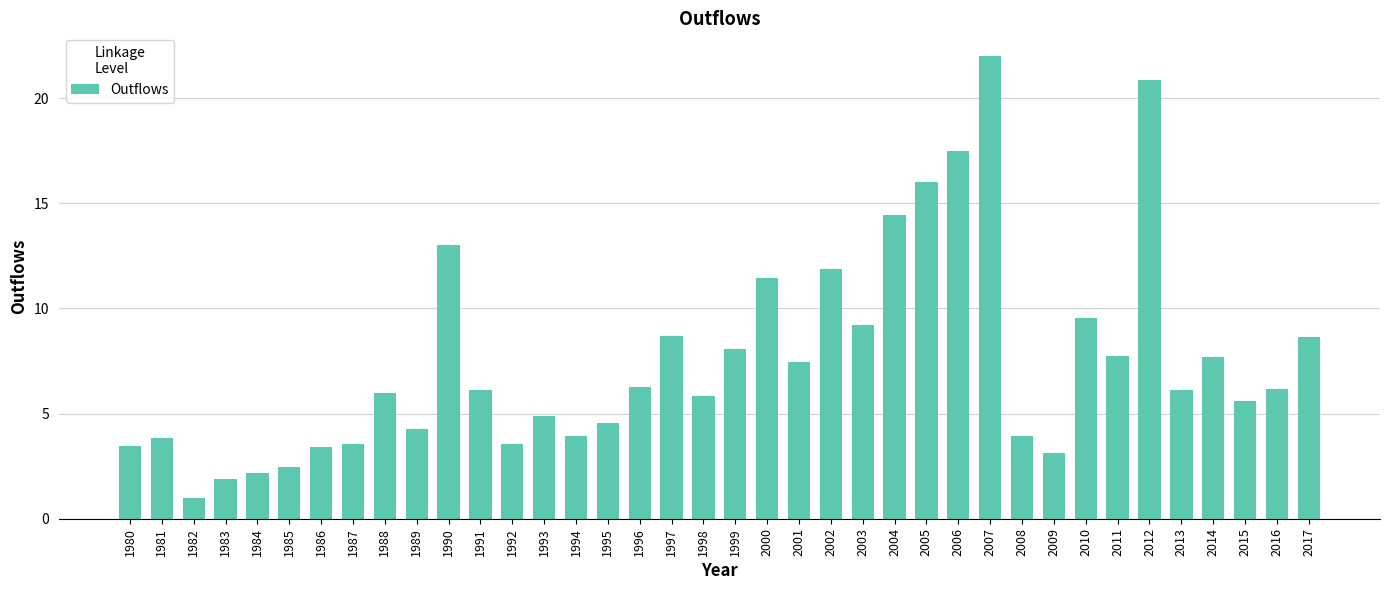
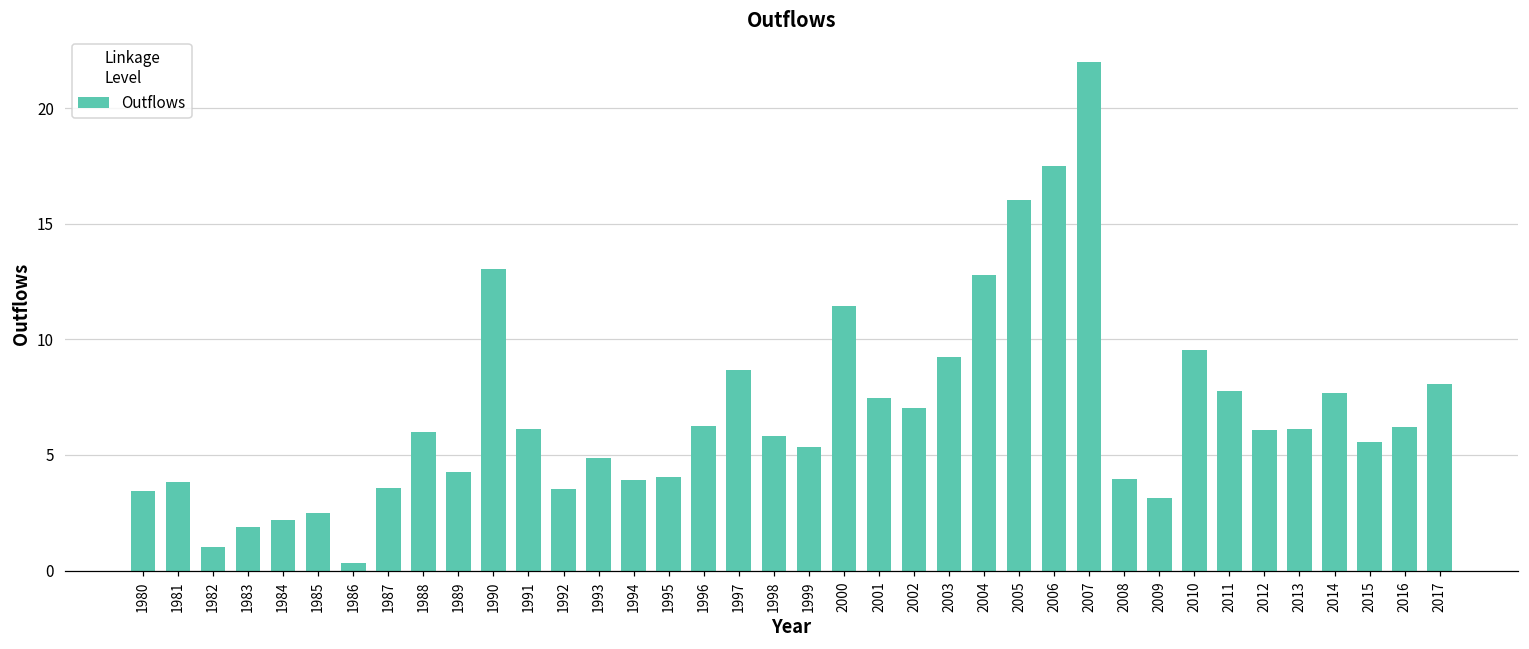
1986: 3.4 -> 0.3
1995: 4.5 -> 4.0
1999: 8.1 -> 5.3
2002: 11.9 -> 7.0
2004: 14.4 -> 12.8
2012: 20.9 -> 6.1
2017: 8.7 -> 8.1
